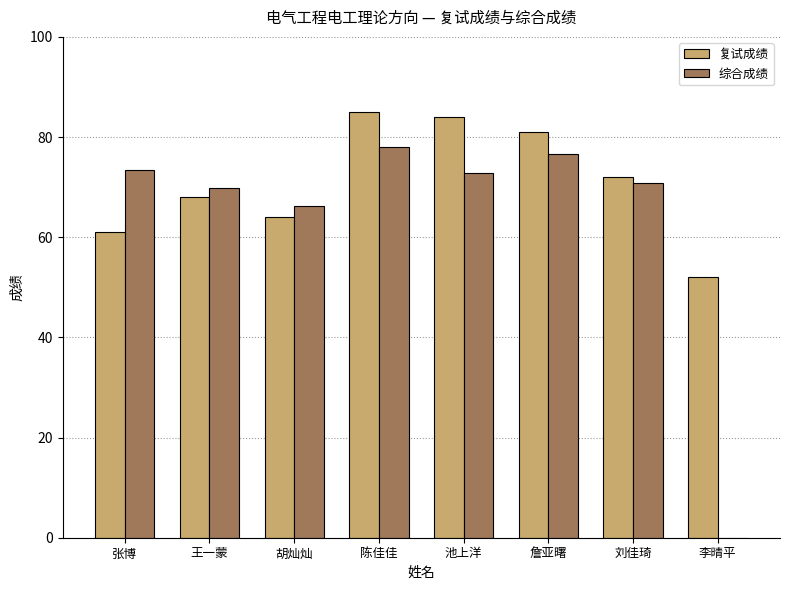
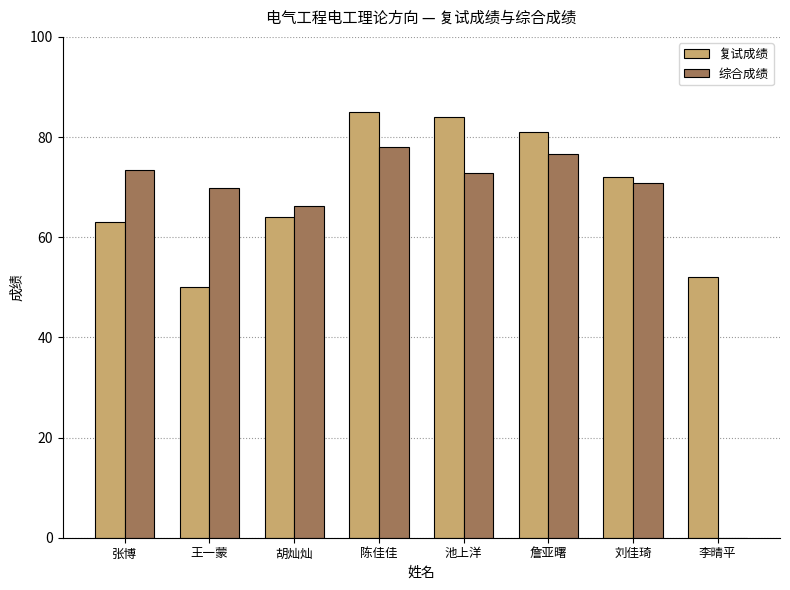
复试成绩, 张博: 61 -> 63
复试成绩, 王一蒙: 68 -> 50
